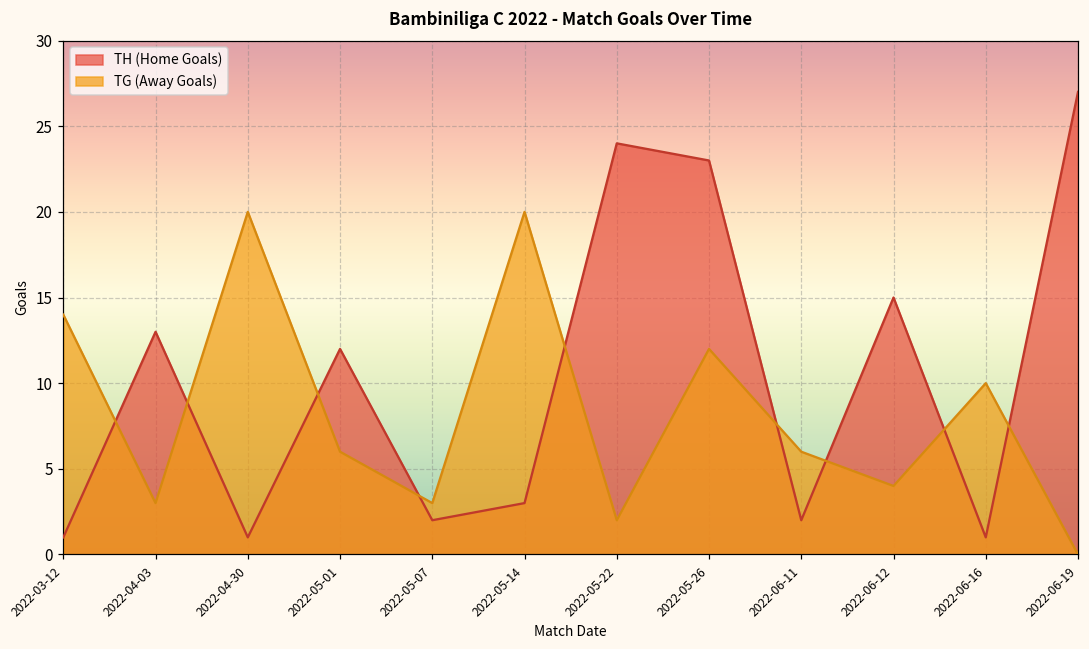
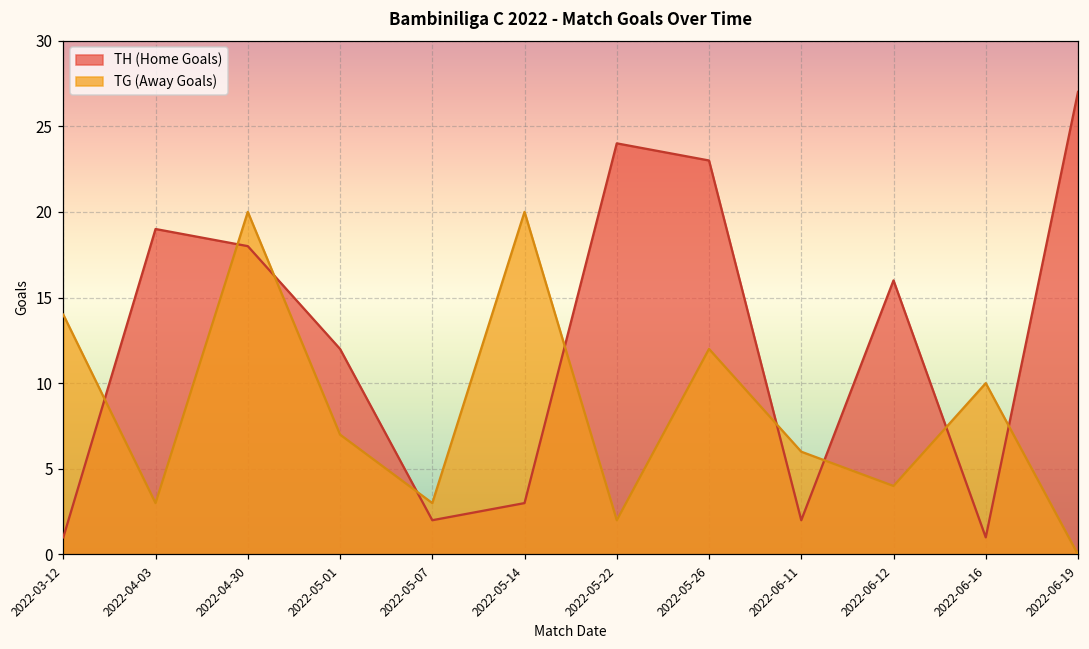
TH (Home Goals), 2022-04-03: 13 -> 19
TH (Home Goals), 2022-04-30: 1 -> 18
TG (Away Goals), 2022-05-01: 6 -> 7
TH (Home Goals), 2022-06-12: 15 -> 16
